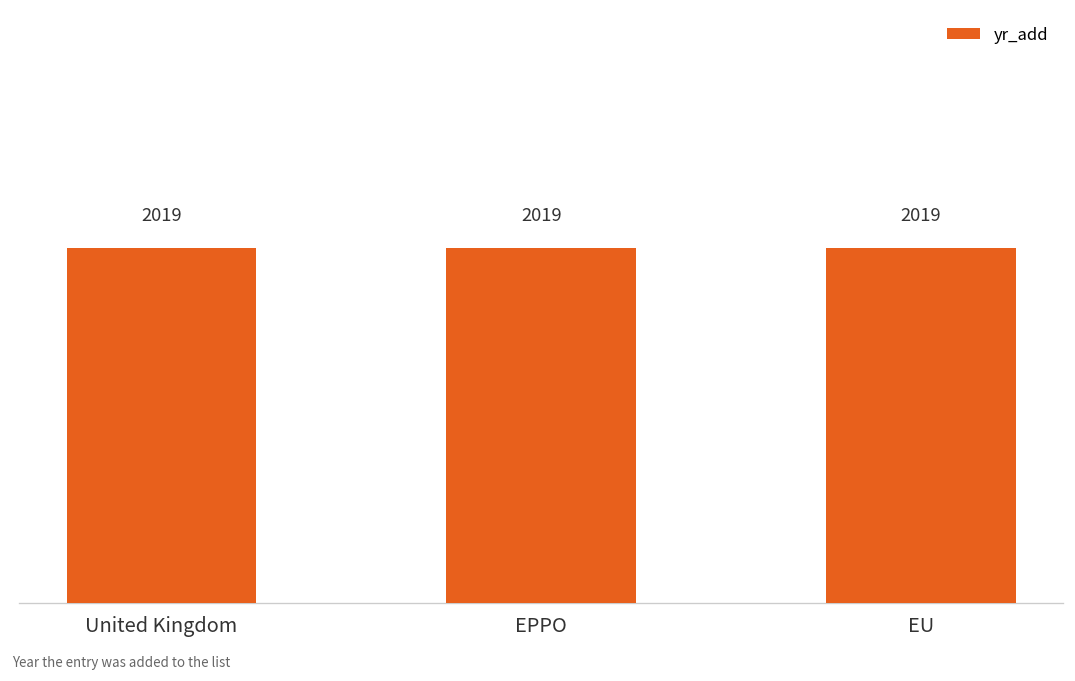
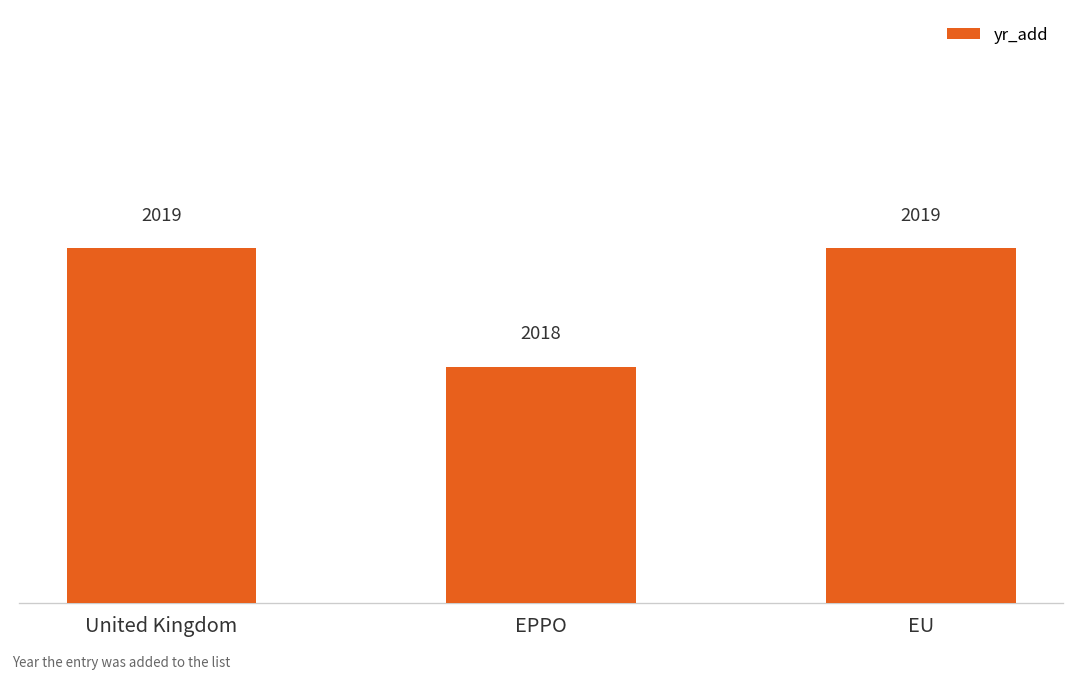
EPPO: 2019 -> 2018
